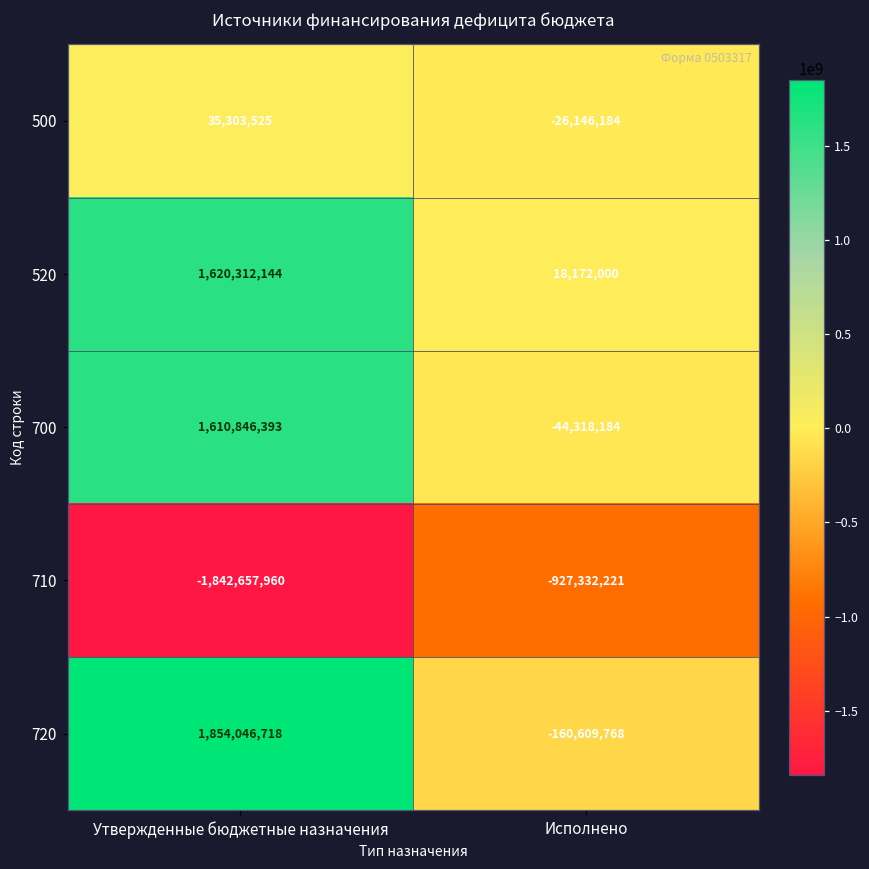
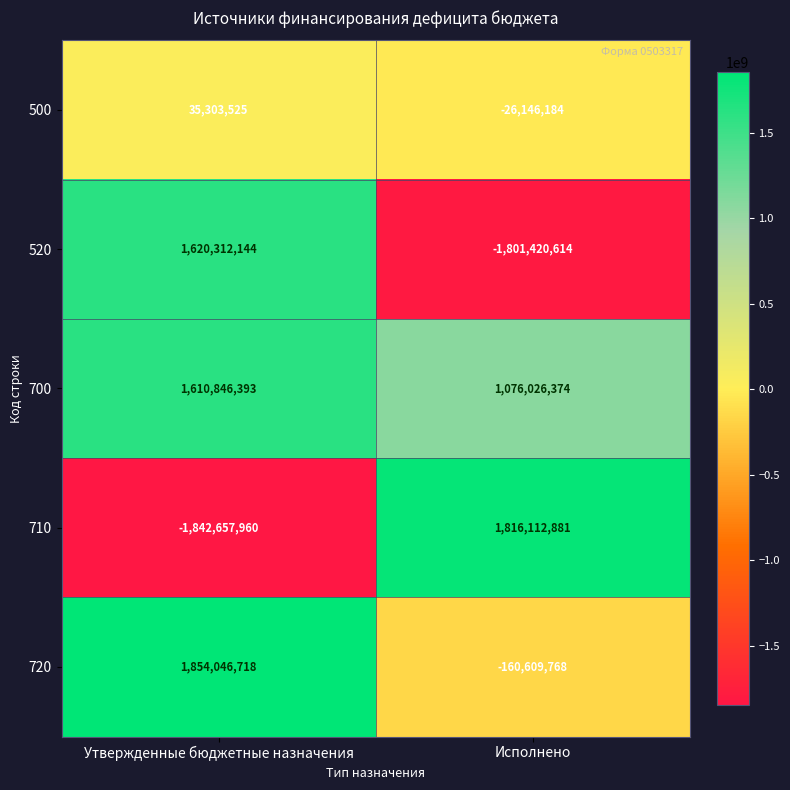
520, Исполнено: 18,172,000 -> -1,801,420,614
700, Исполнено: -44,318,184 -> 1,076,026,374
710, Исполнено: -927,332,221 -> 1,816,112,881
